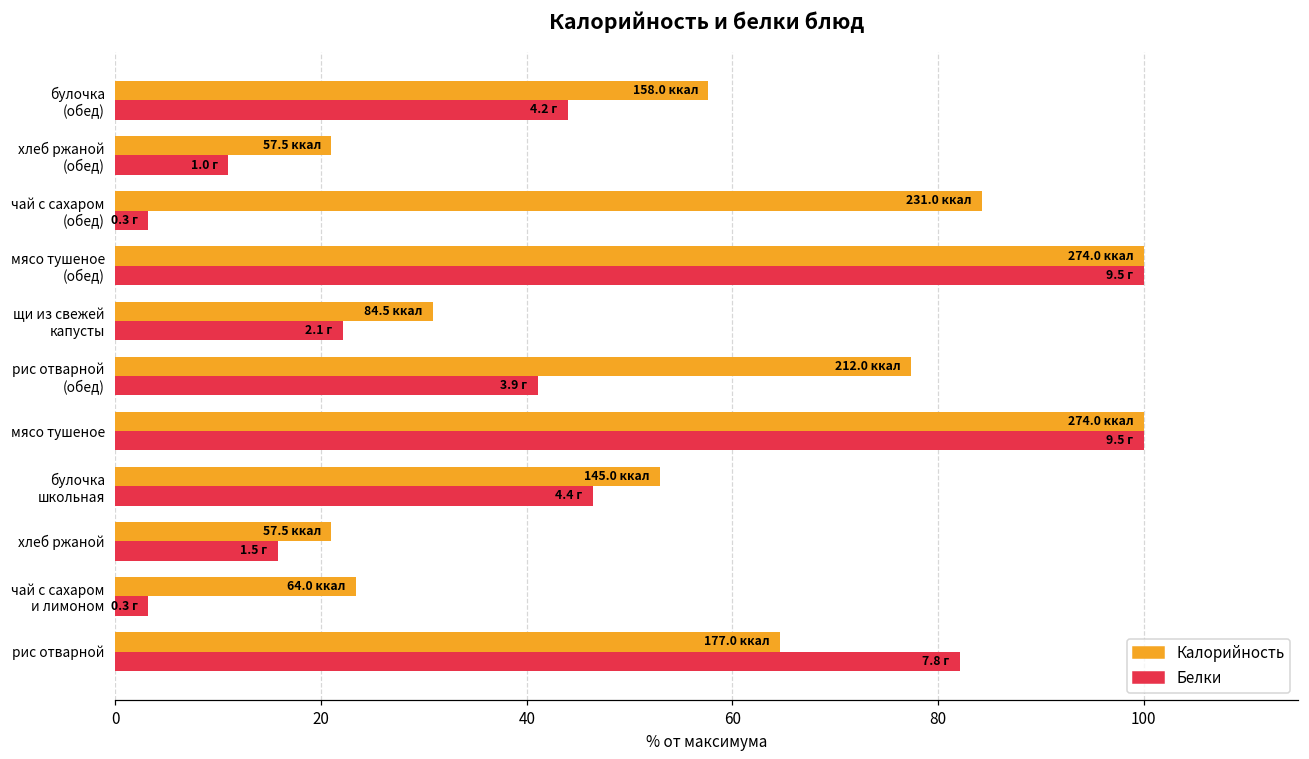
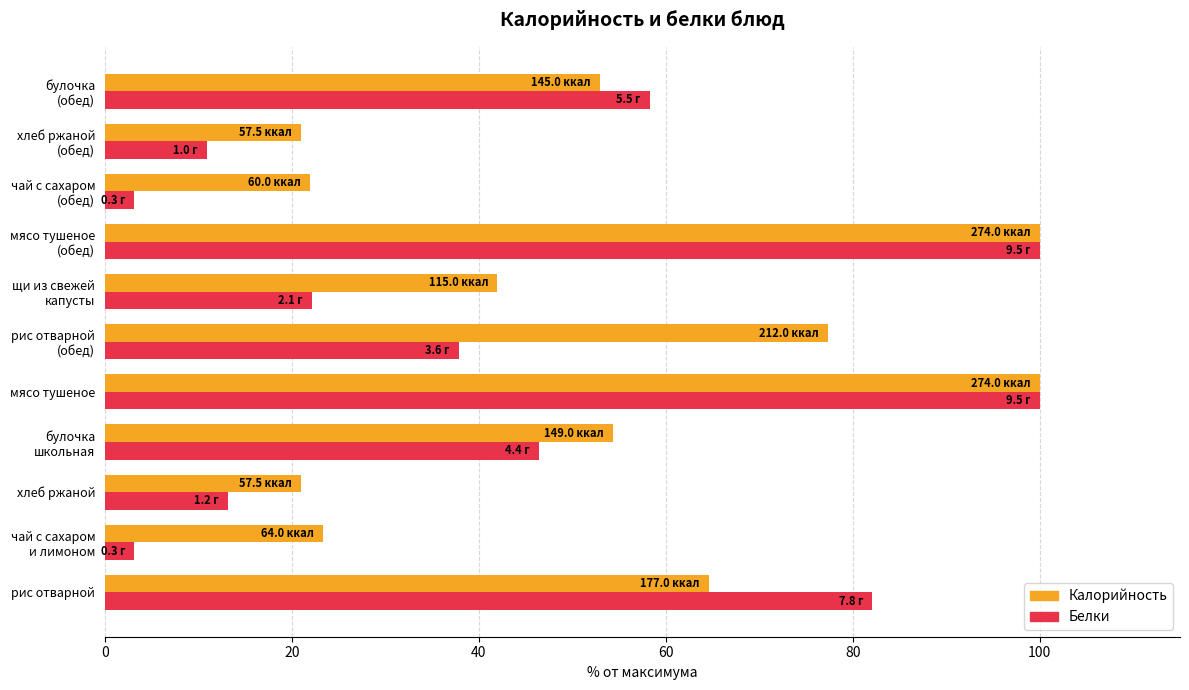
Калорийность, булочка (обед): 158.0 -> 145.0
Белки, булочка (обед): 4.2 -> 5.5
Калорийность, чай с сахаром (обед): 231.0 -> 60.0
Калорийность, щи из свежей капусты: 84.5 -> 115.0
Белки, рис отварной (обед): 3.9 -> 3.6
Калорийность, булочка школьная: 145.0 -> 149.0
Белки, хлеб ржаной: 1.5 -> 1.2
